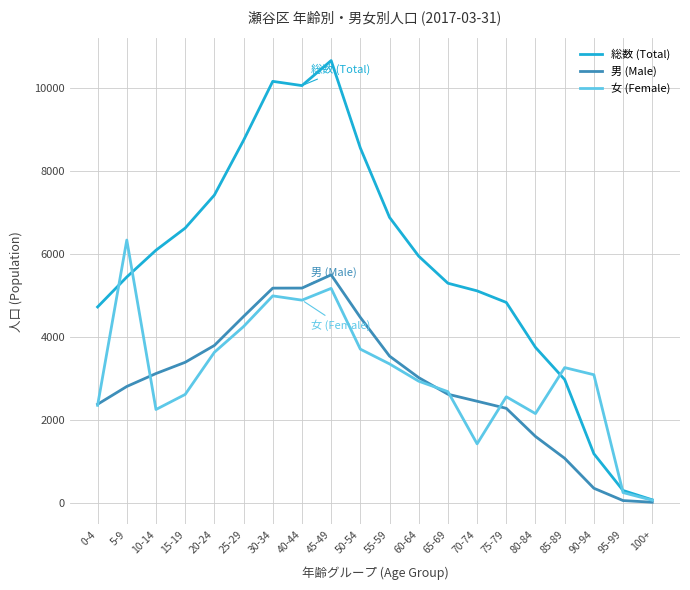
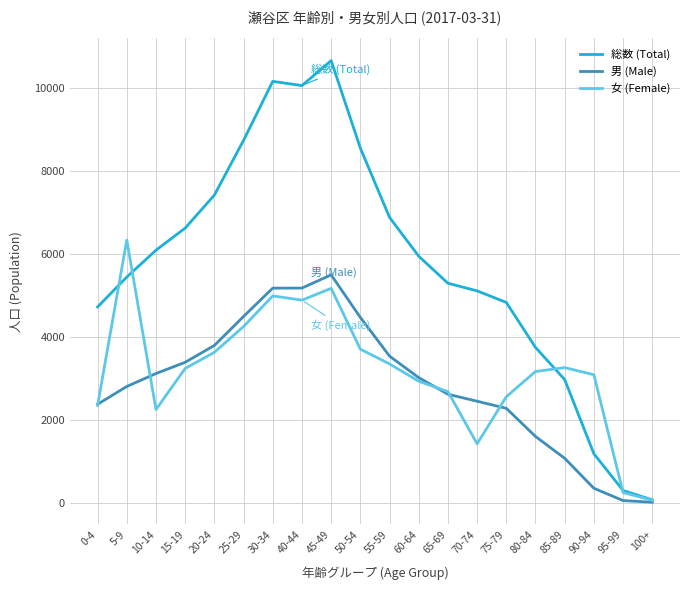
女 (Female), 15-19: 2600 -> 3200
女 (Female), 80-84: 2100 -> 3200
